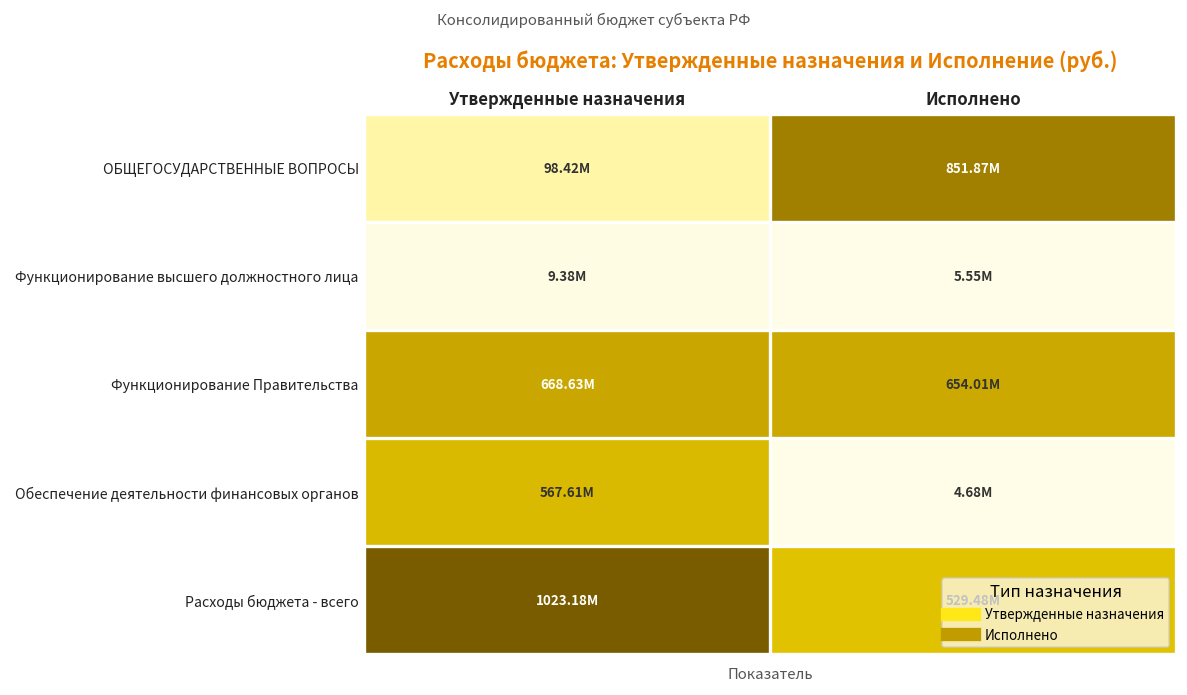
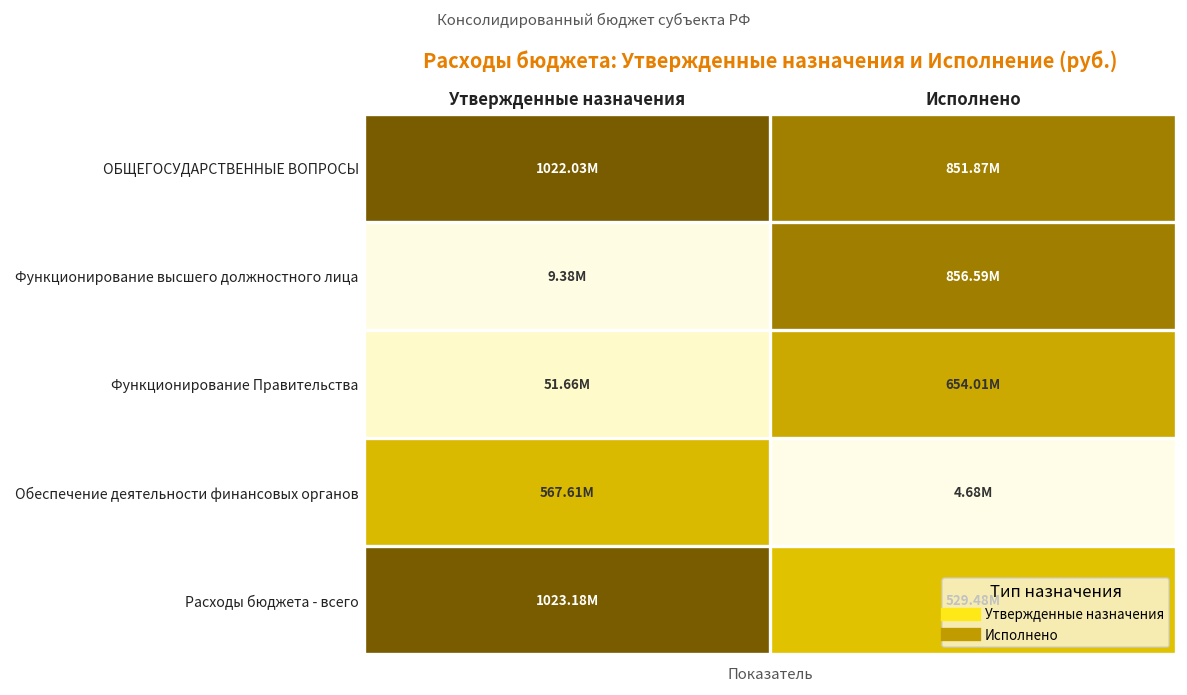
ОБЩЕГОСУДАРСТВЕННЫЕ ВОПРОСЫ, Утвержденные назначения: 98.42M -> 1022.03M
Функционирование высшего должностного лица, Исполнено: 5.55M -> 856.59M
Функционирование Правительства, Утвержденные назначения: 668.63M -> 51.66M
